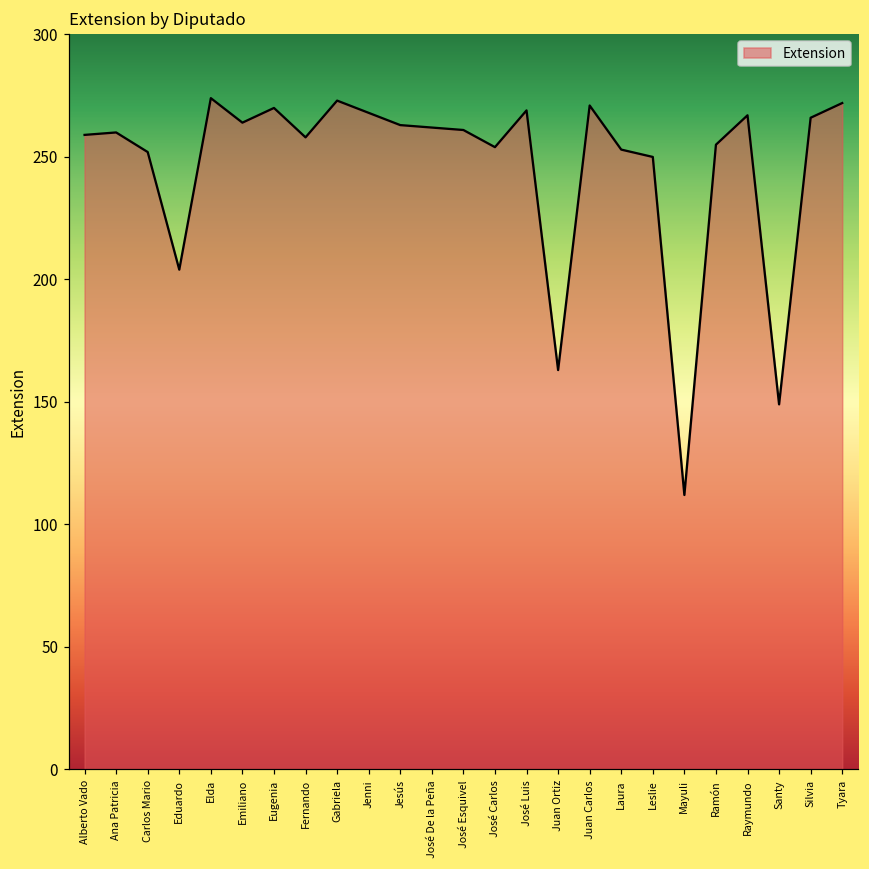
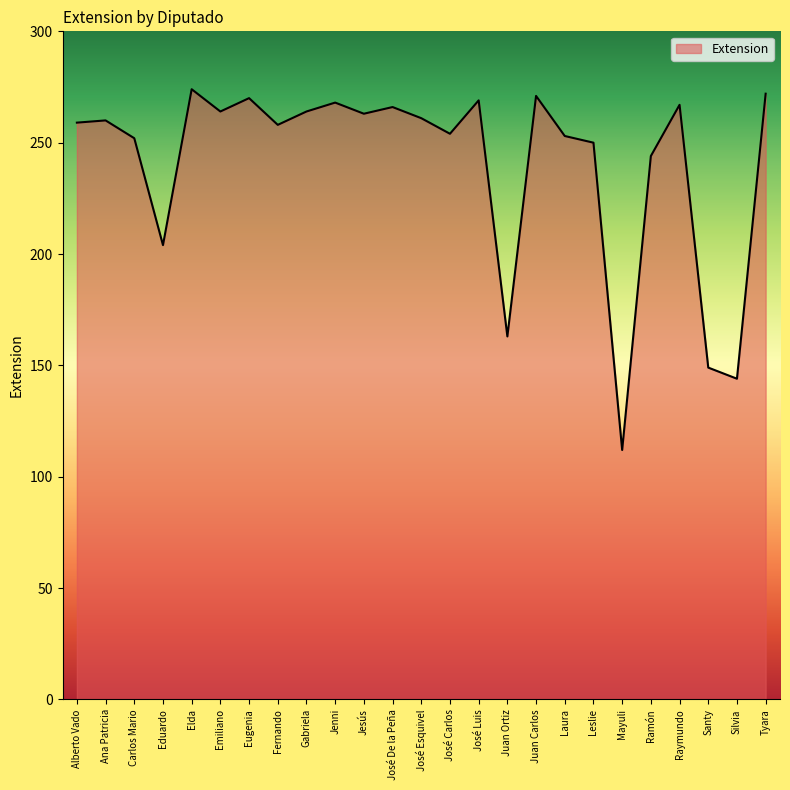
Gabriela: 273 -> 264
José De la Peña: 262 -> 266
Ramón: 255 -> 244
Silvia: 266 -> 144
